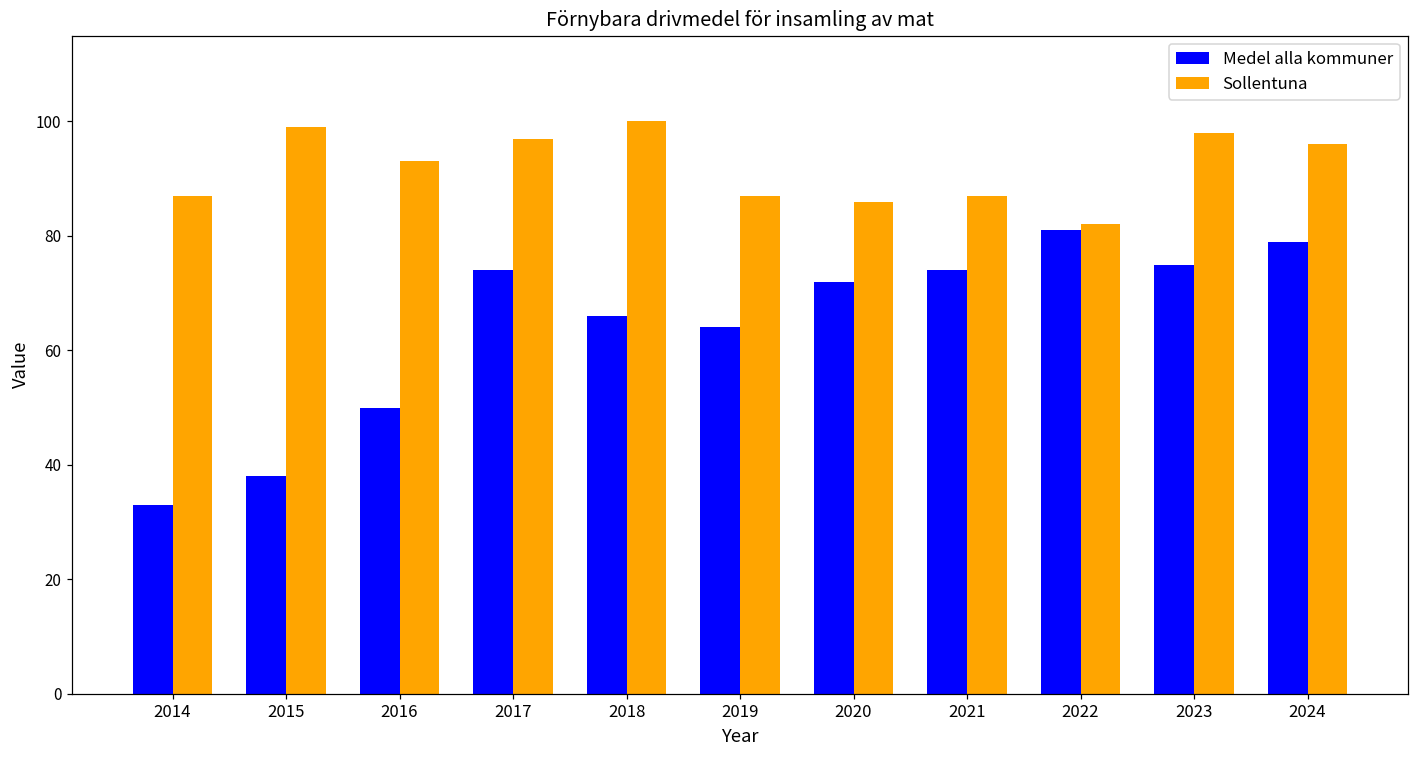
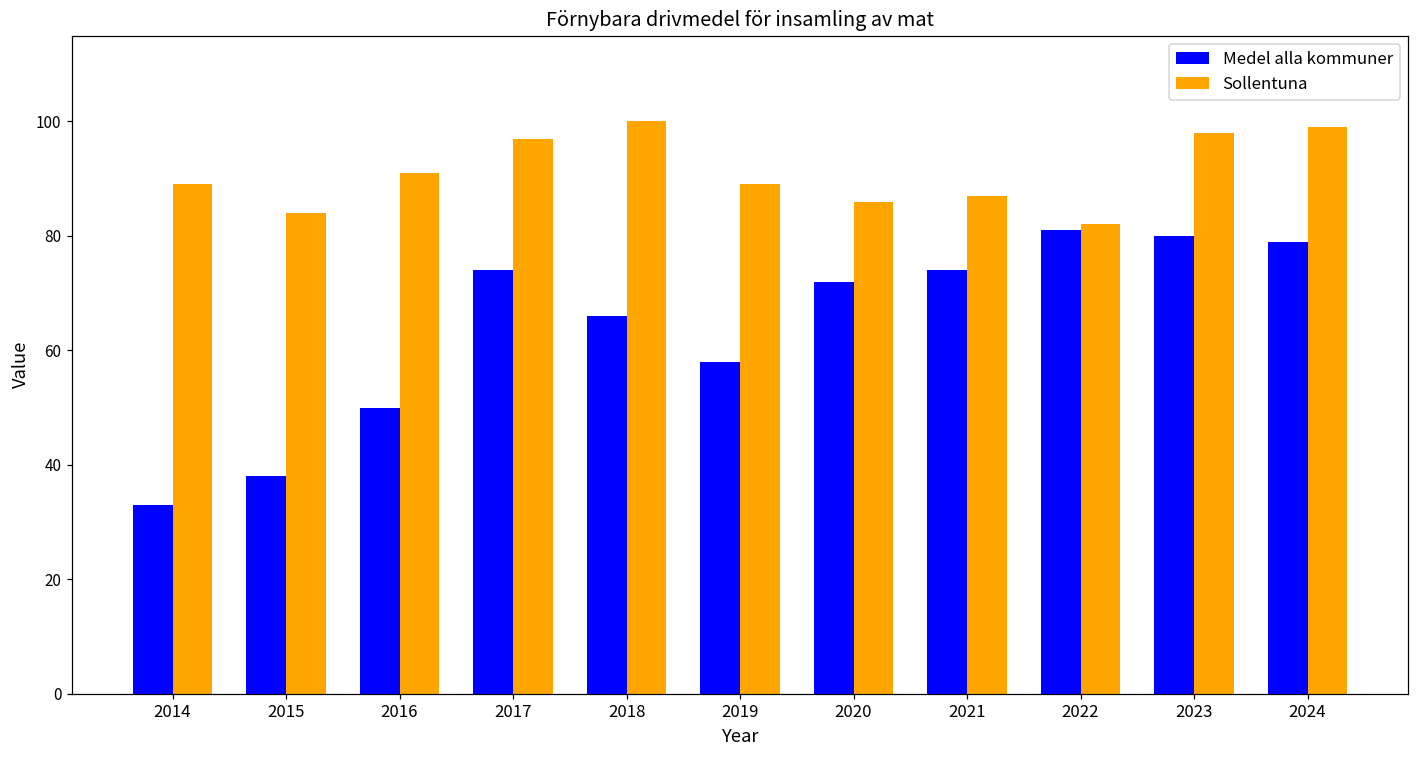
Sollentuna, 2014: 87 -> 89
Sollentuna, 2015: 99 -> 84
Sollentuna, 2016: 93 -> 91
Medel alla kommuner, 2019: 64 -> 58
Sollentuna, 2019: 87 -> 89
Medel alla kommuner, 2023: 75 -> 80
Sollentuna, 2024: 96 -> 99
